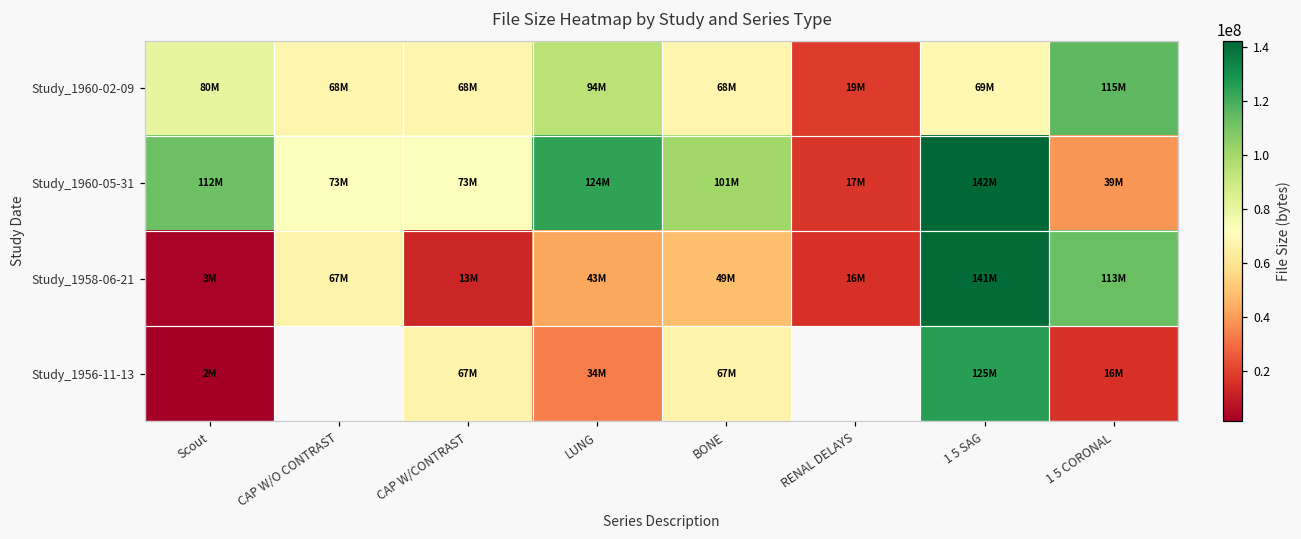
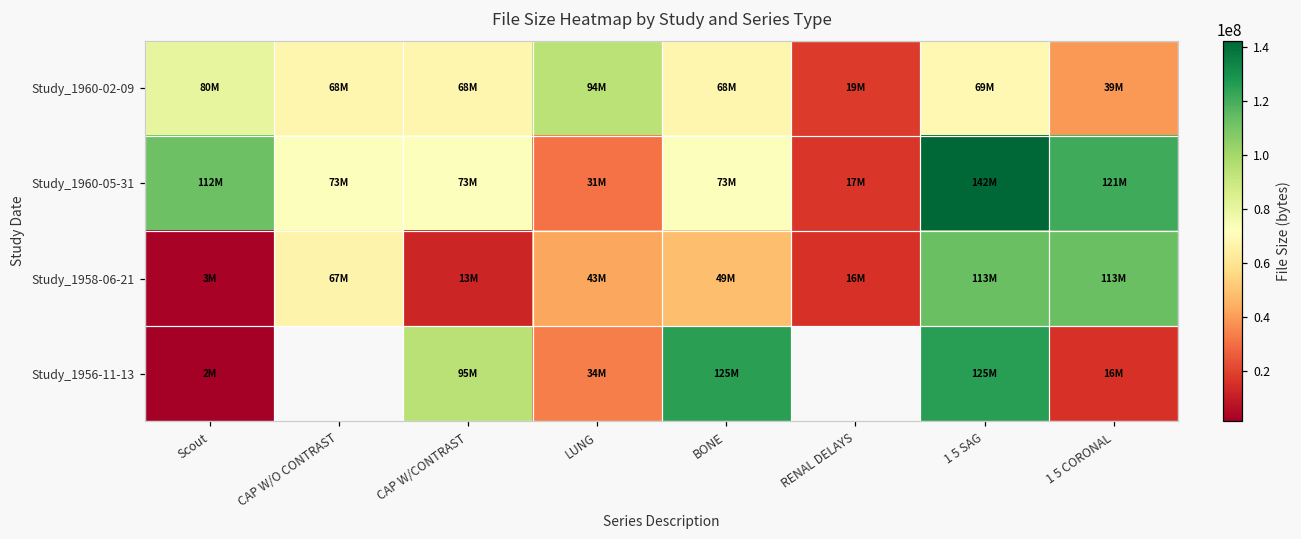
Study_1960-02-09, 1 5 CORONAL: 115M -> 39M
Study_1960-05-31, LUNG: 124M -> 31M
Study_1960-05-31, BONE: 101M -> 73M
Study_1960-05-31, 1 5 CORONAL: 39M -> 121M
Study_1958-06-21, 1 5 SAG: 141M -> 113M
Study_1956-11-13, CAP W/CONTRAST: 67M -> 95M
Study_1956-11-13, BONE: 67M -> 125M
